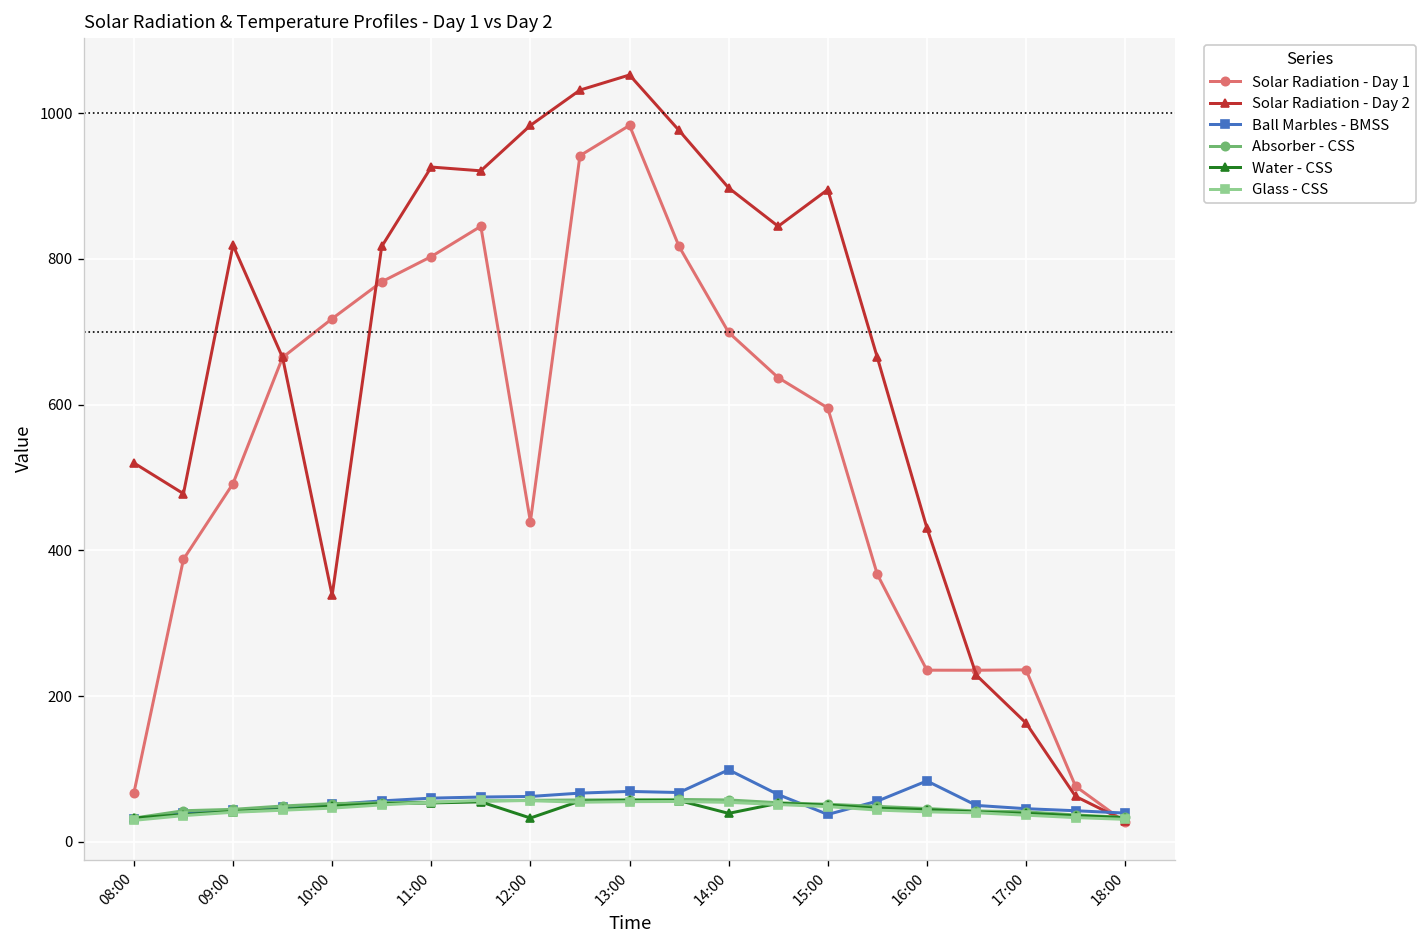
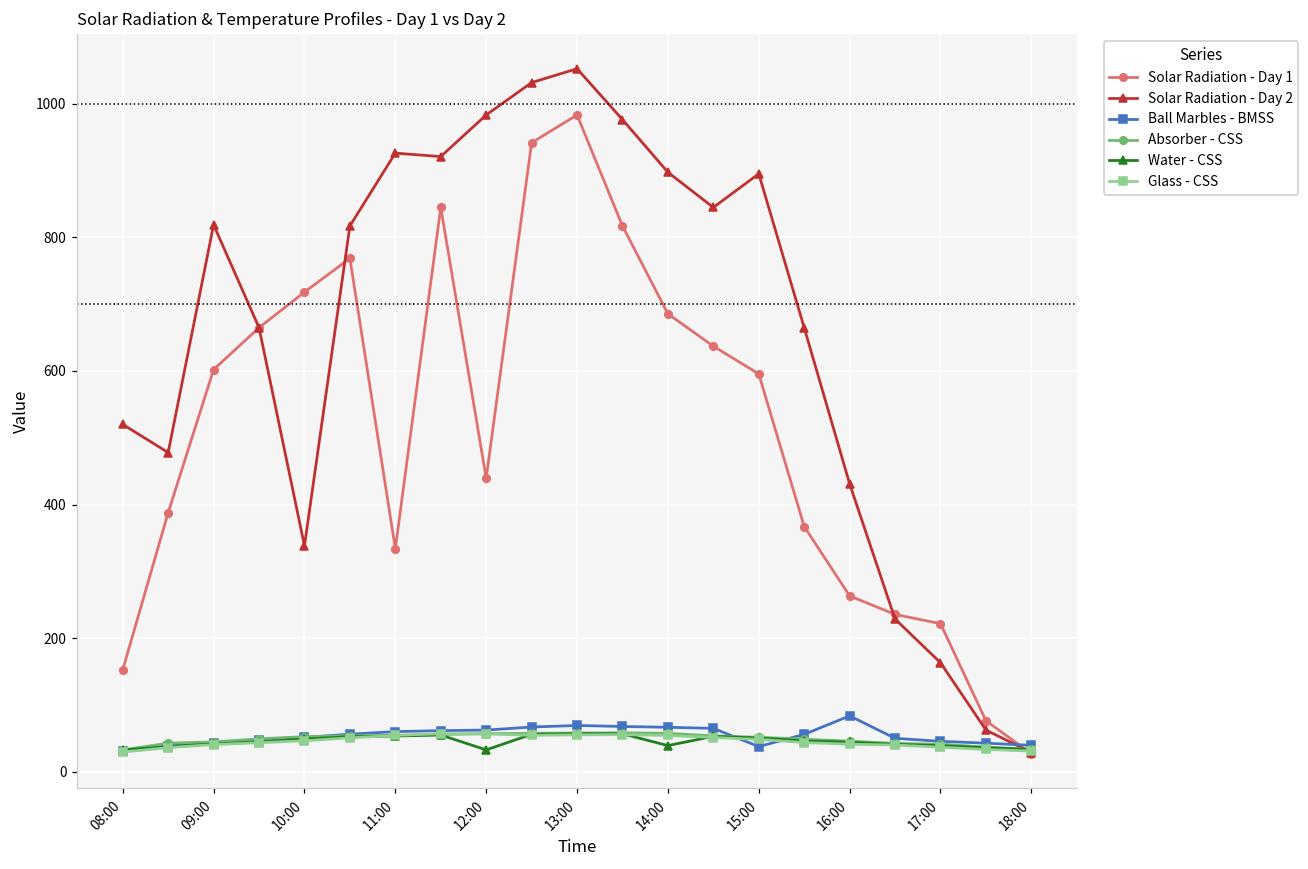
Solar Radiation - Day 1, 08:00: 70 -> 150
Solar Radiation - Day 1, 09:00: 490 -> 600
Solar Radiation - Day 1, 11:00: 800 -> 330
Solar Radiation - Day 1, 14:00: 700 -> 690
Ball Marbles - BMSS, 14:00: 100 -> 70
Solar Radiation - Day 1, 16:00: 240 -> 260
Solar Radiation - Day 1, 17:00: 240 -> 220
